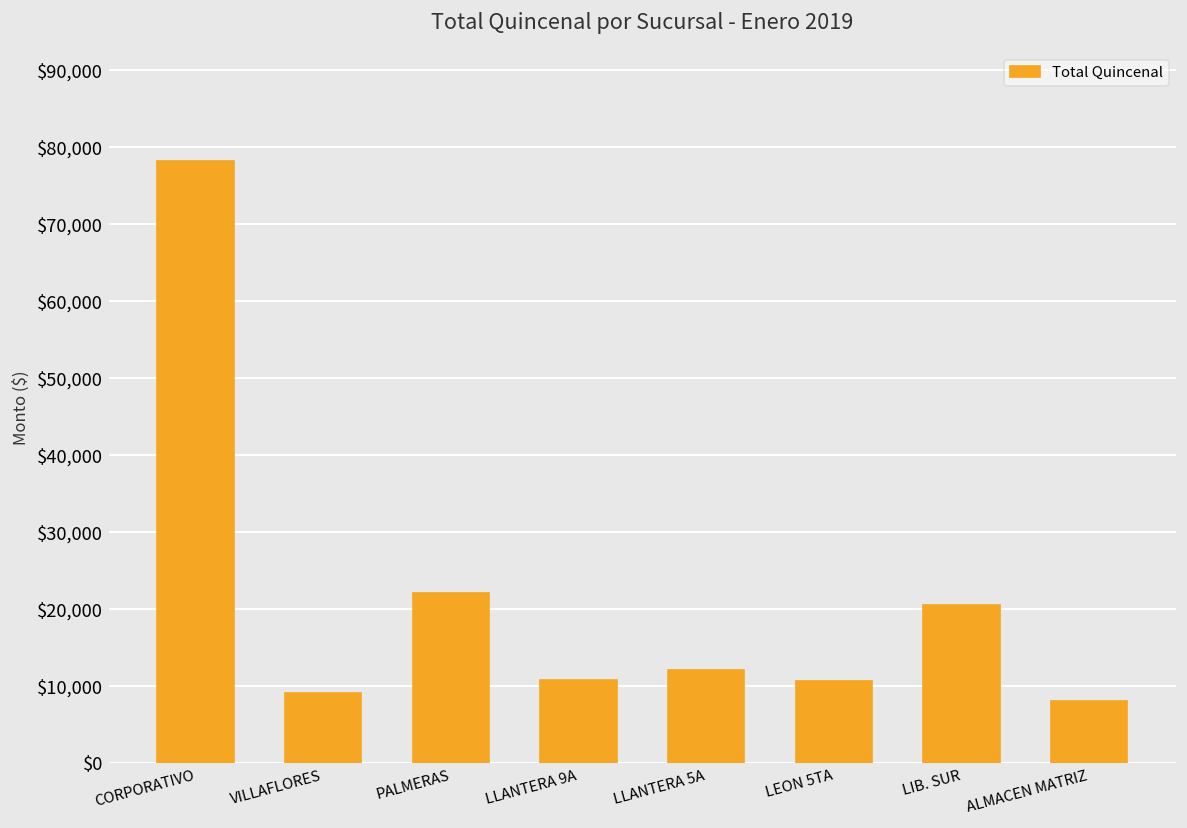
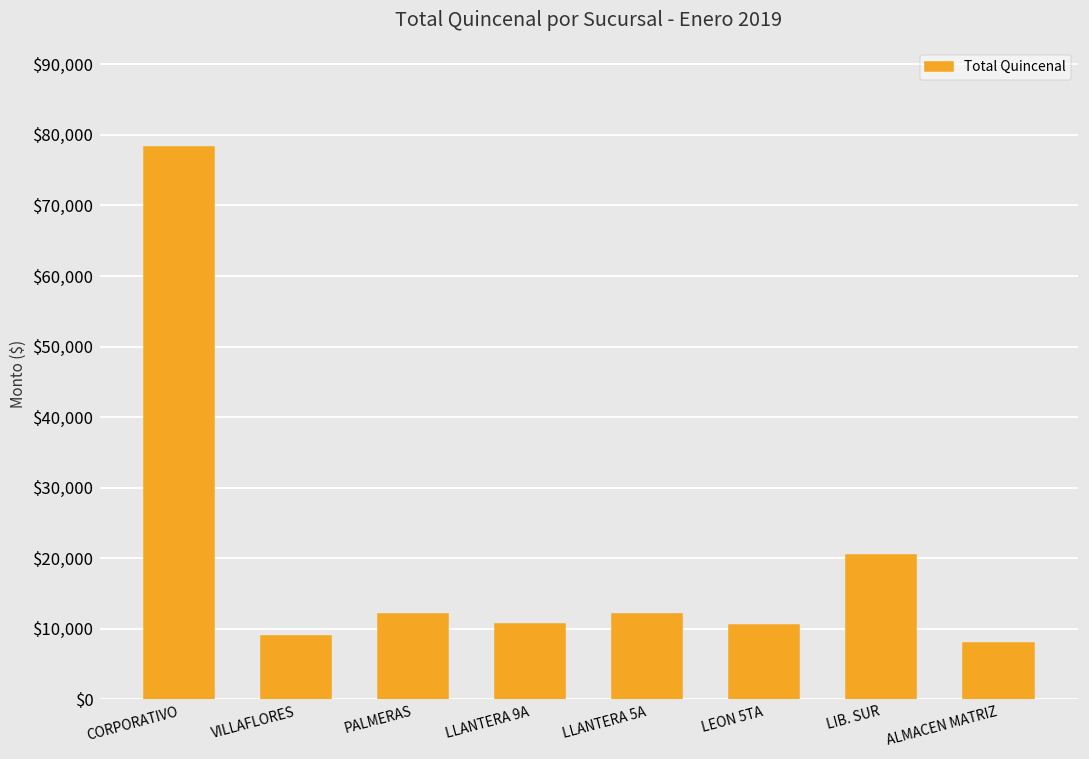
PALMERAS: $22,000 -> $12,000
